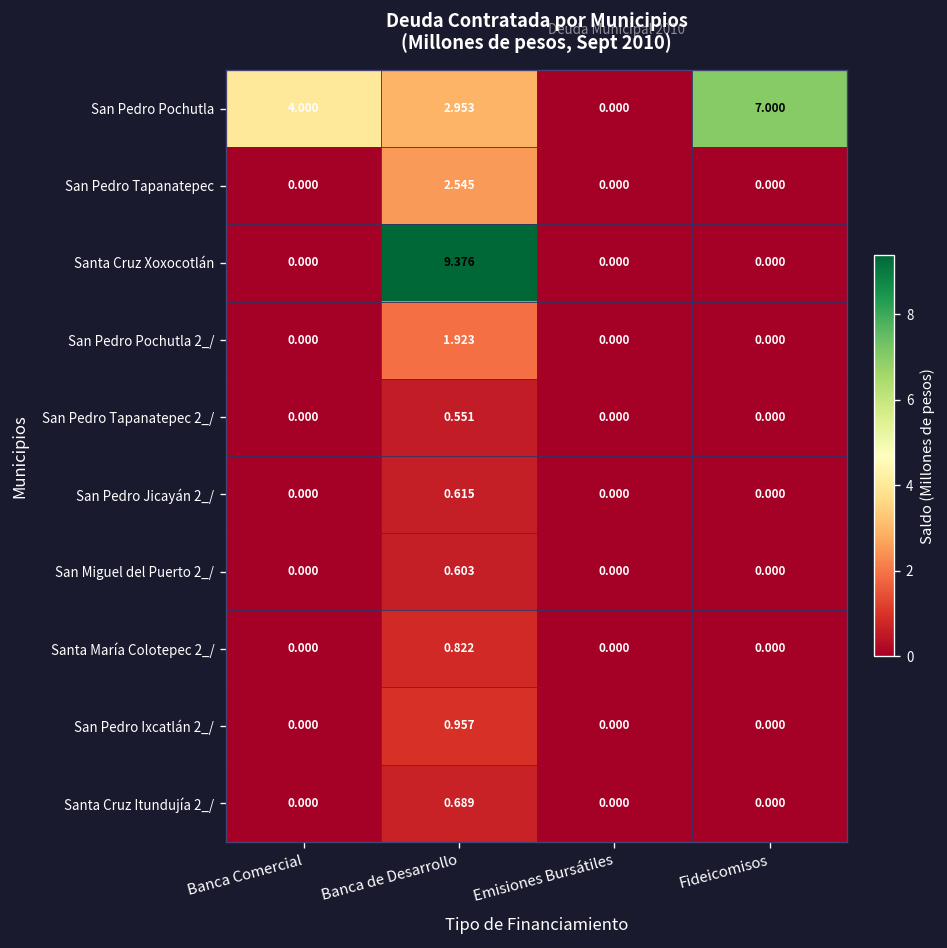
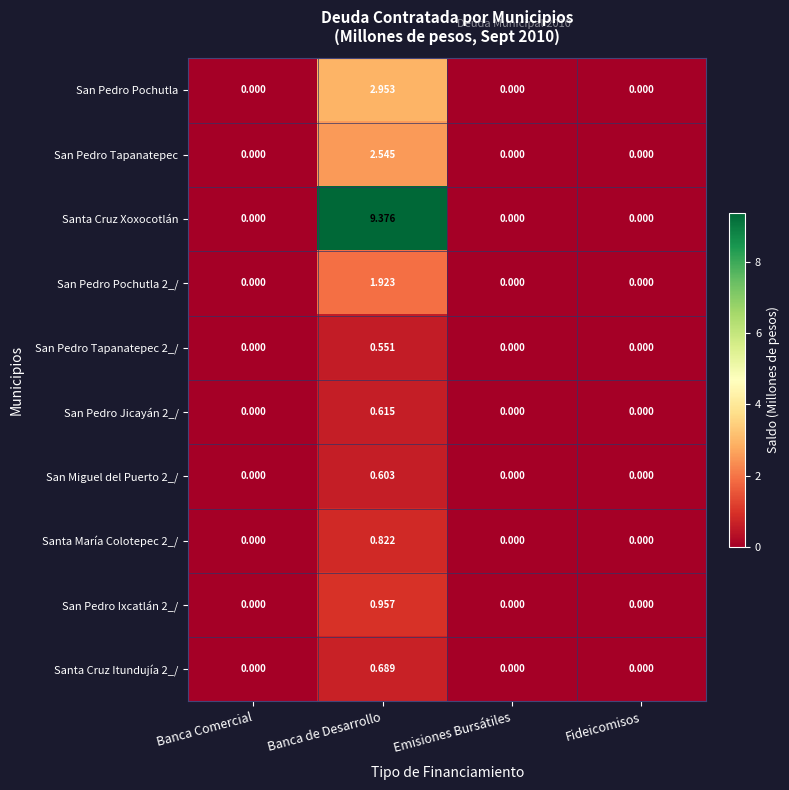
San Pedro Pochutla, Banca Comercial: 4.000 -> 0.000
San Pedro Pochutla, Fideicomisos: 7.000 -> 0.000
